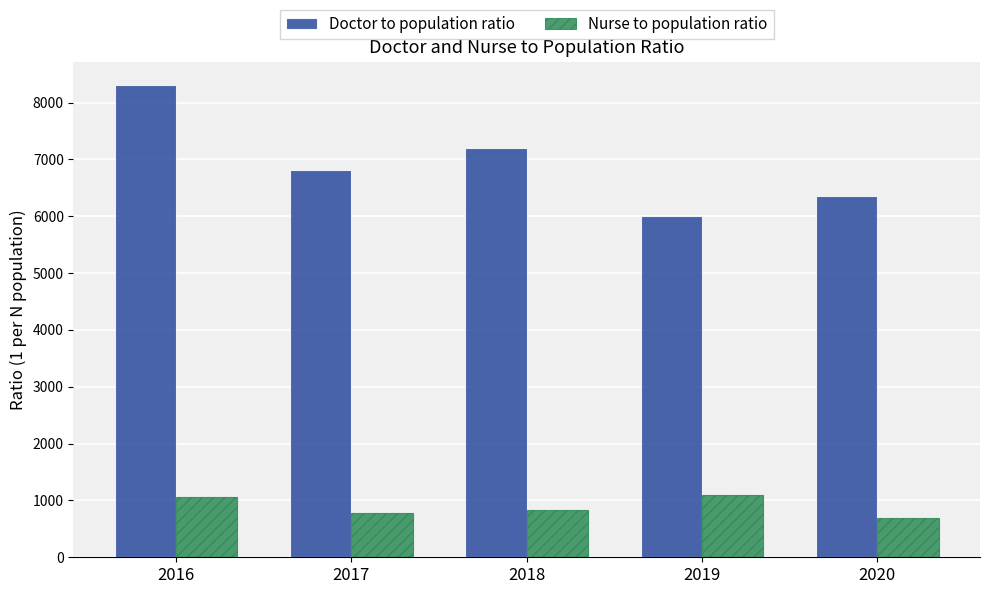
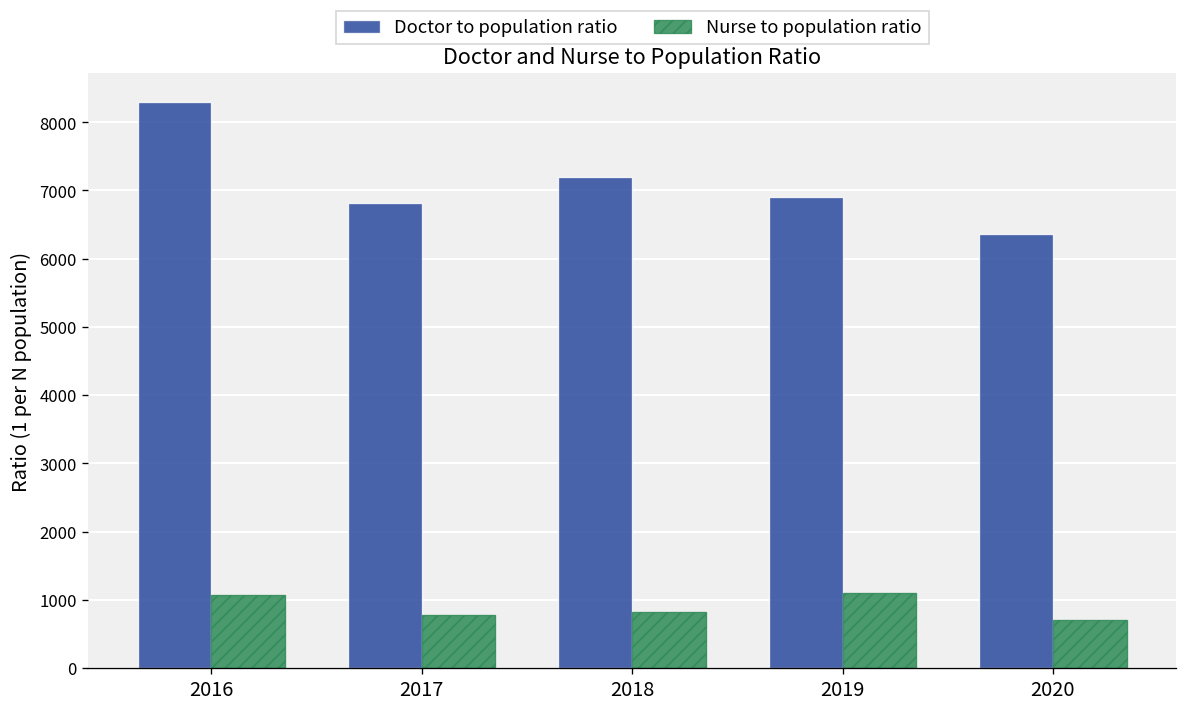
Doctor to population ratio, 2019: 6000 -> 6900
